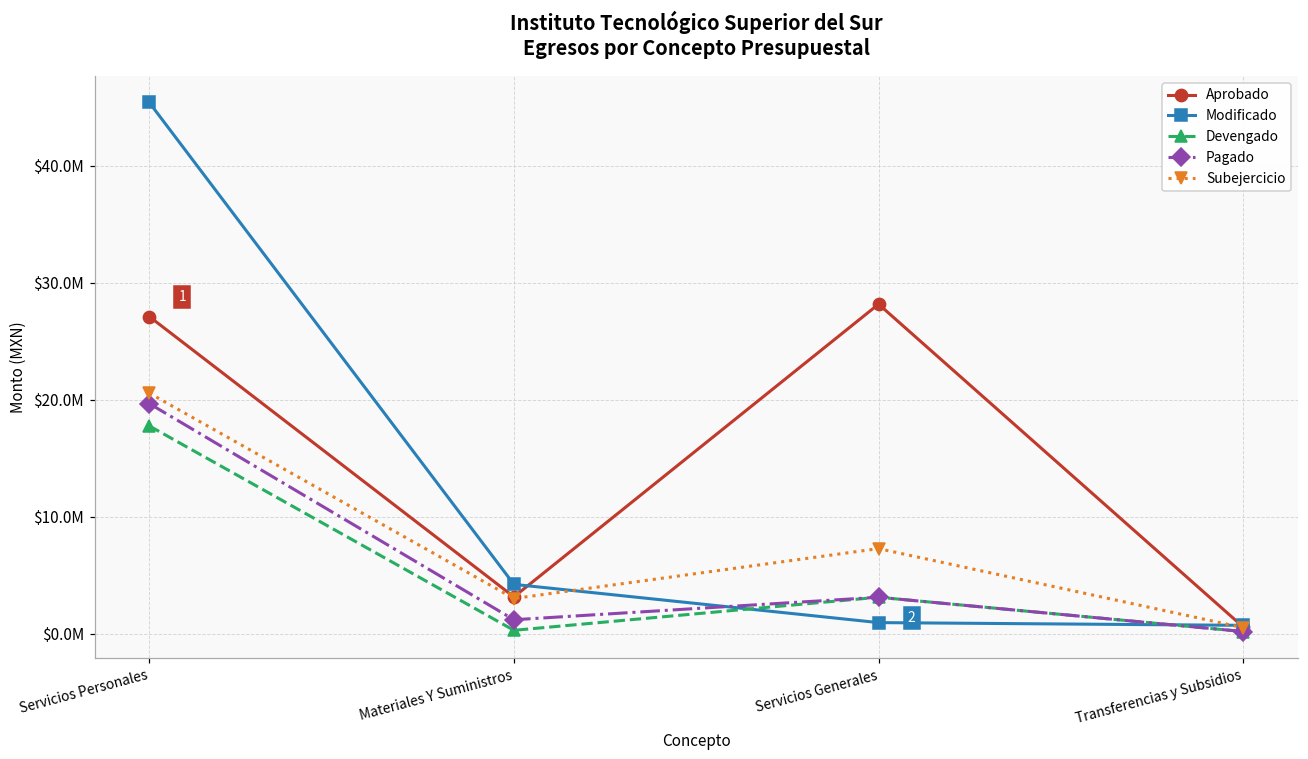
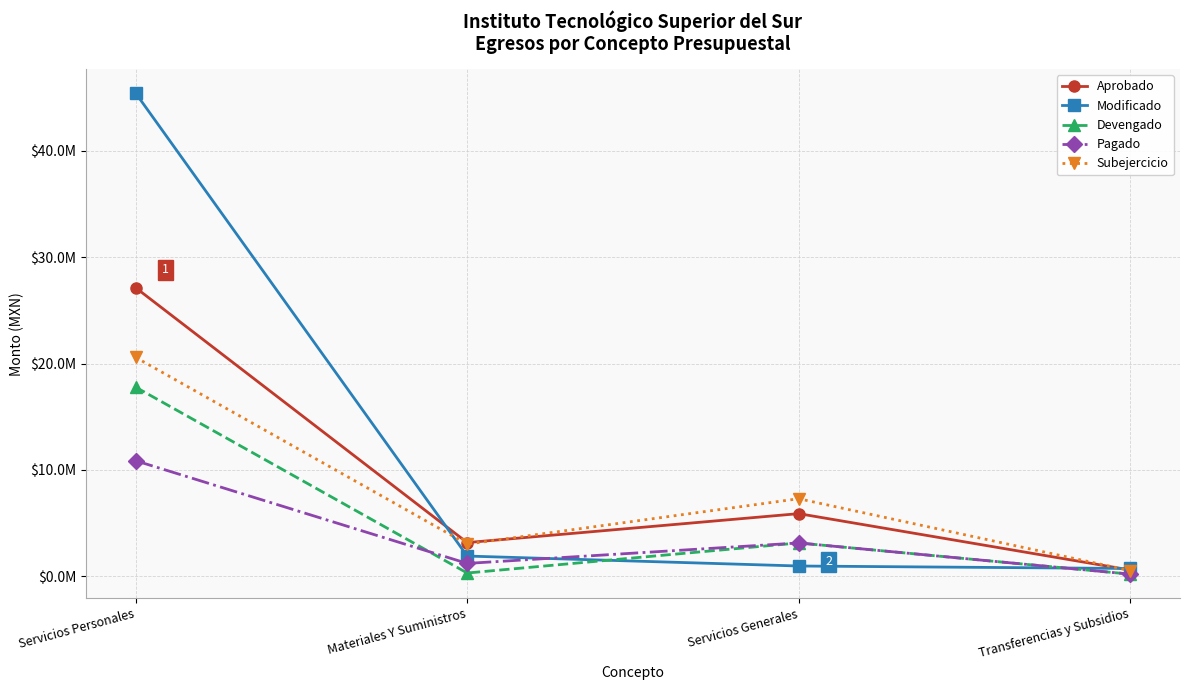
Pagado, Servicios Personales: $19700000 -> $10900000
Modificado, Materiales Y Suministros: $4200000 -> $1900000
Aprobado, Servicios Generales: $28200000 -> $5900000
